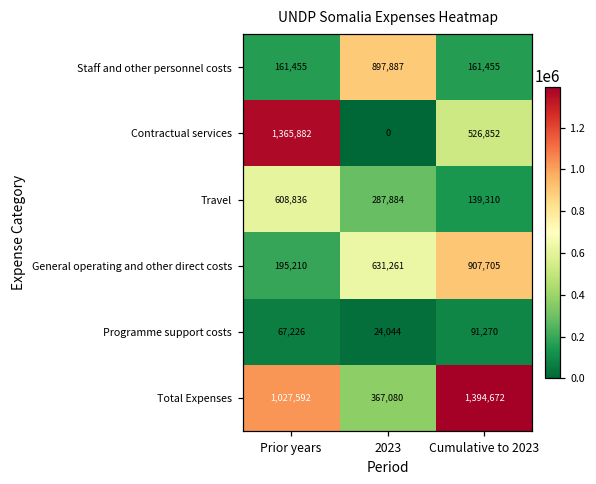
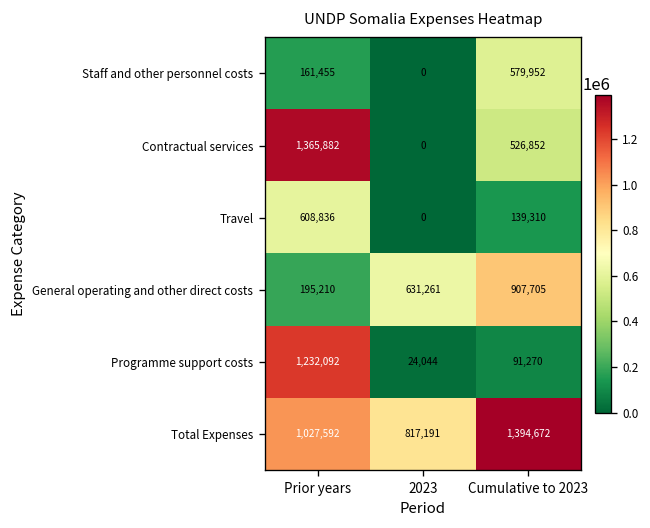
Staff and other personnel costs, 2023: 897,887 -> 0
Staff and other personnel costs, Cumulative to 2023: 161,455 -> 579,952
Travel, 2023: 287,884 -> 0
Programme support costs, Prior years: 67,226 -> 1,232,092
Total Expenses, 2023: 367,080 -> 817,191
